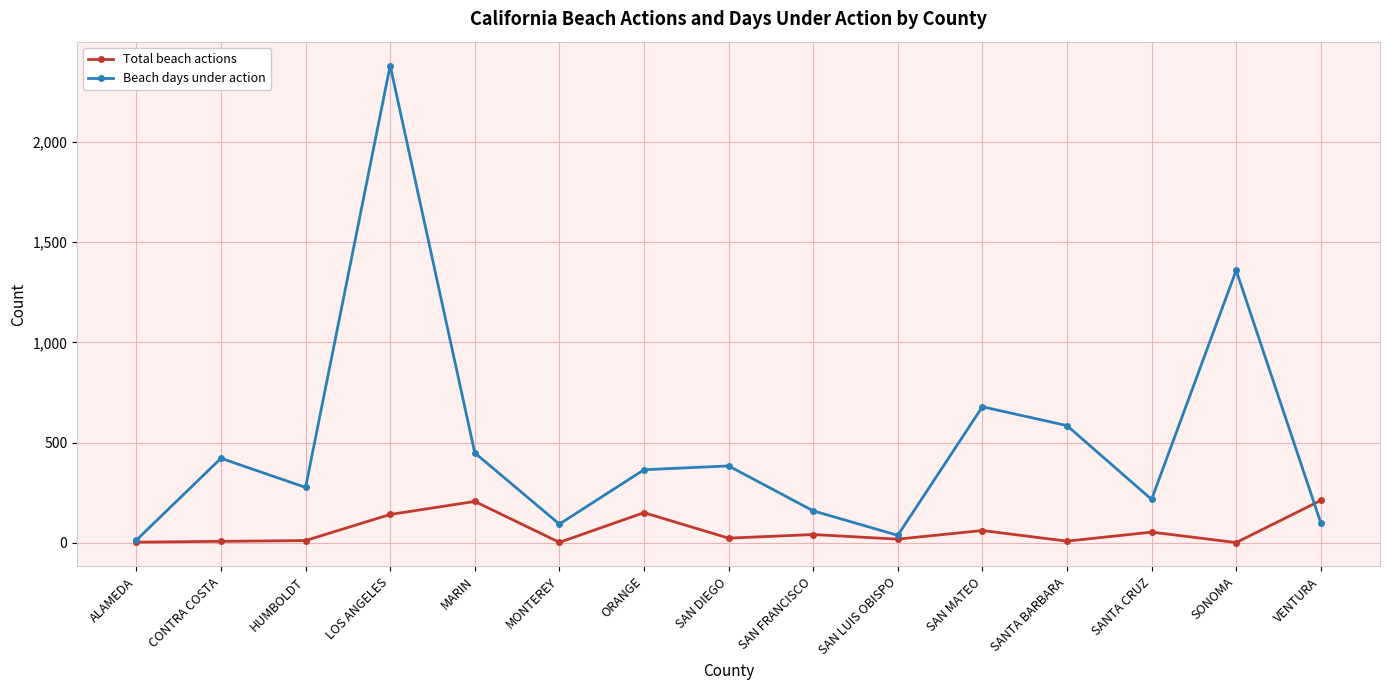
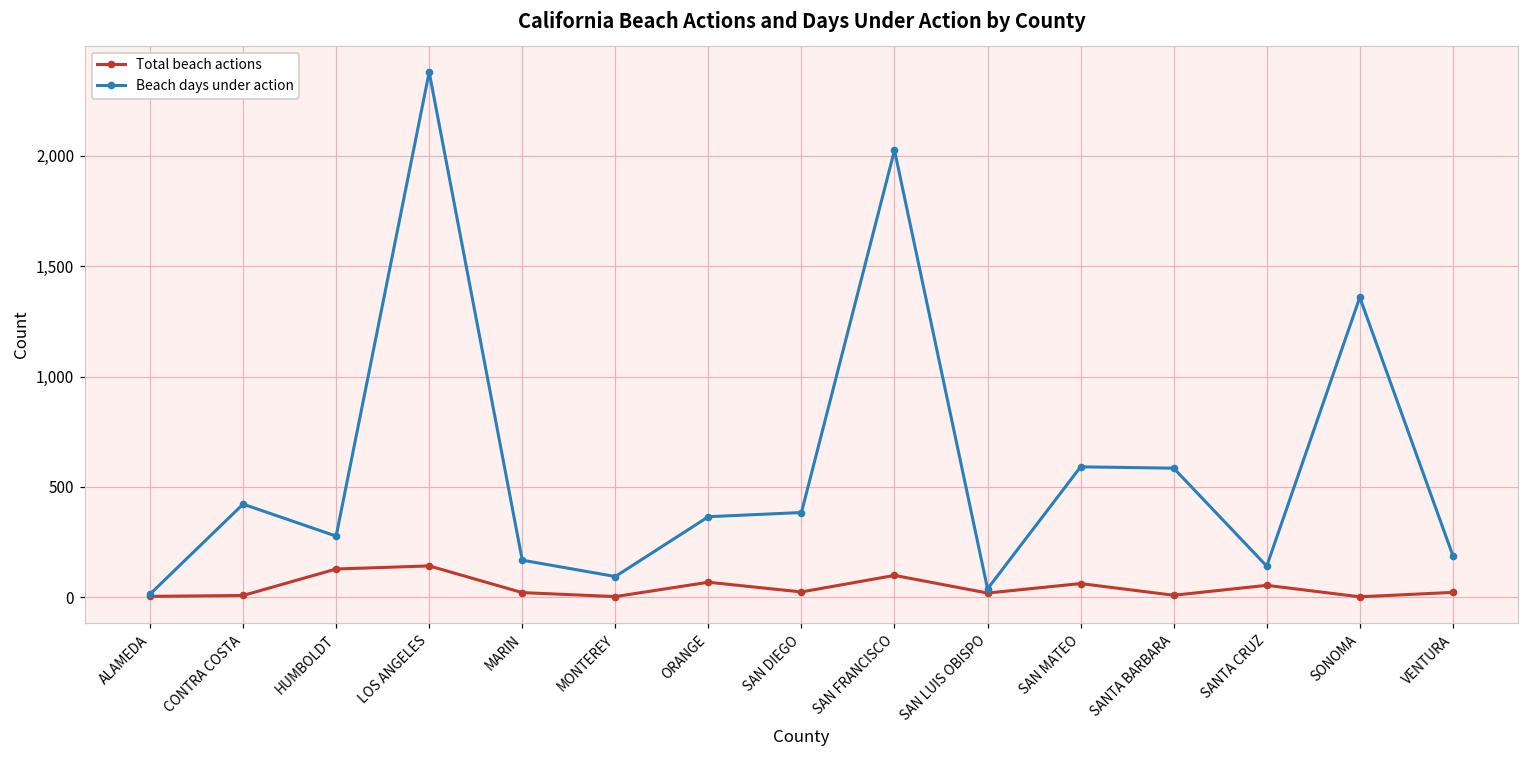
Total beach actions, HUMBOLDT: 10 -> 130
Total beach actions, MARIN: 210 -> 20
Beach days under action, MARIN: 450 -> 170
Total beach actions, ORANGE: 150 -> 70
Total beach actions, SAN FRANCISCO: 40 -> 100
Beach days under action, SAN FRANCISCO: 160 -> 2,030
Beach days under action, SAN MATEO: 680 -> 590
Beach days under action, SANTA CRUZ: 220 -> 140
Total beach actions, VENTURA: 210 -> 20
Beach days under action, VENTURA: 100 -> 190
